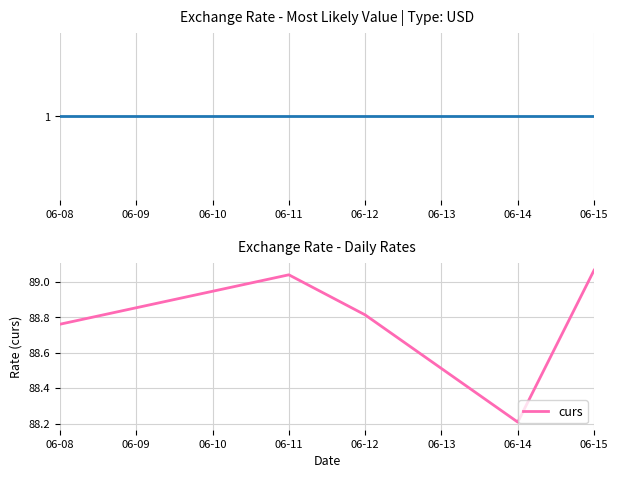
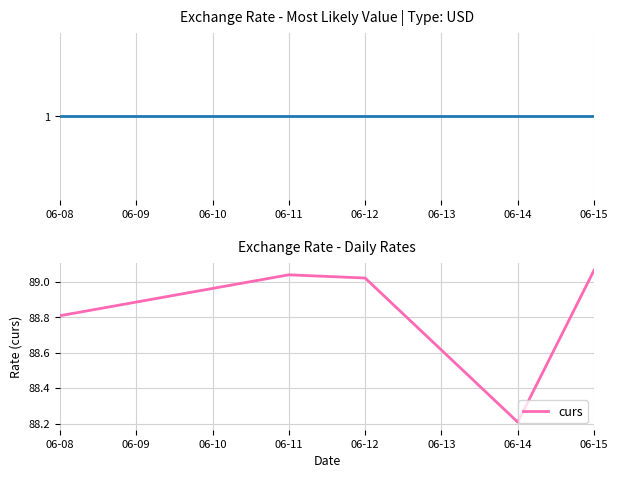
Exchange Rate - Daily Rates, 06-08: 88.76 -> 88.81
Exchange Rate - Daily Rates, 06-12: 88.81 -> 89.02
